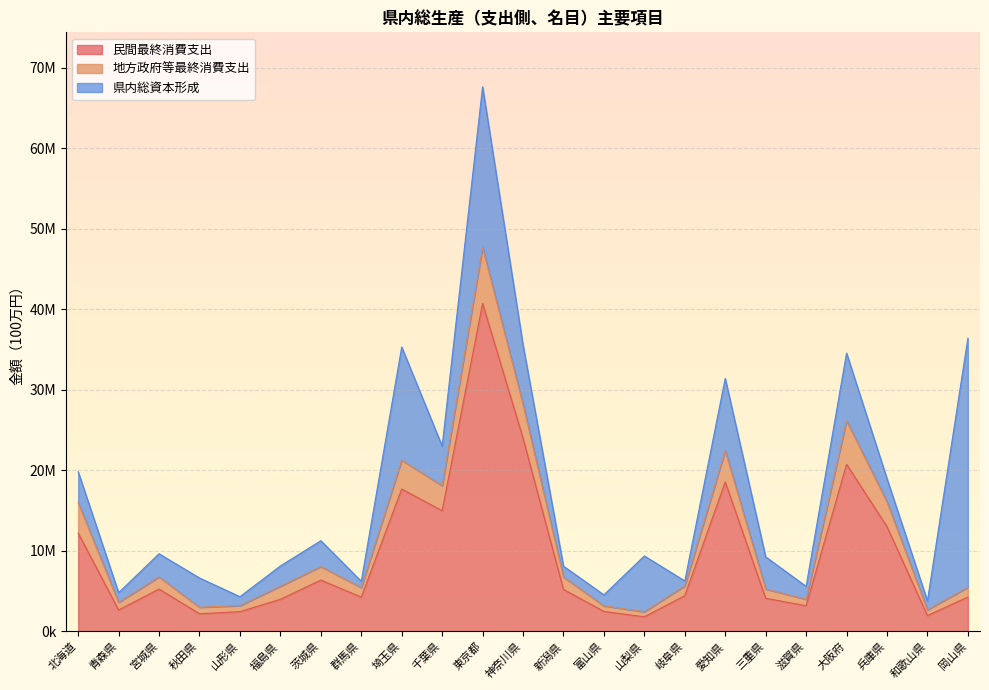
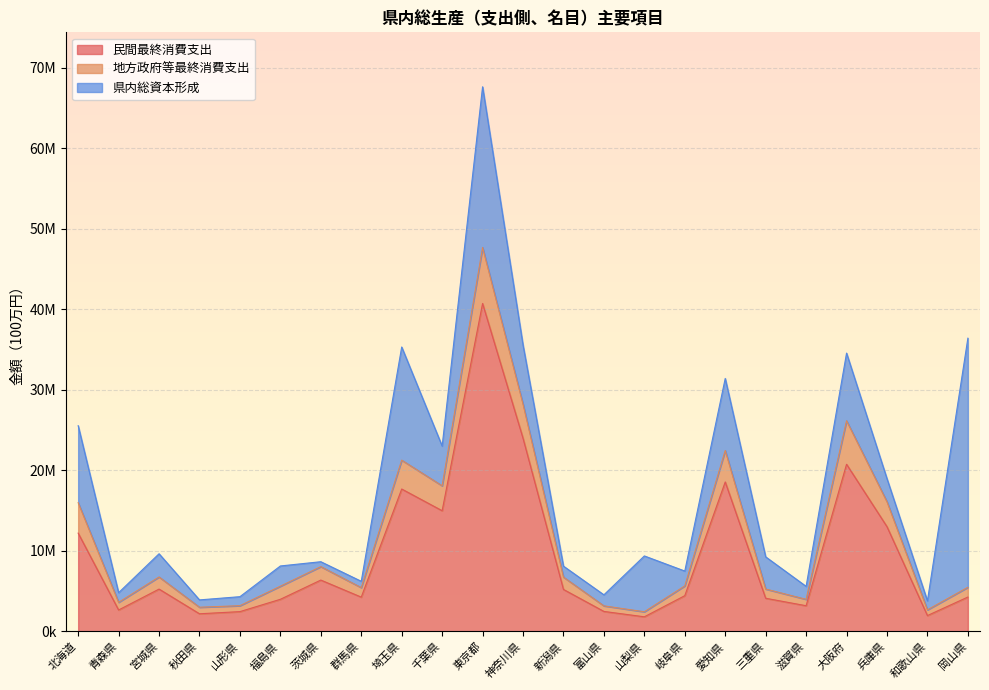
県内総資本形成, 北海道: 4000000 -> 10000000
県内総資本形成, 秋田県: 4000000 -> 1000000
県内総資本形成, 茨城県: 3000000 -> 1000000
県内総資本形成, 岐阜県: 1000000 -> 2000000
